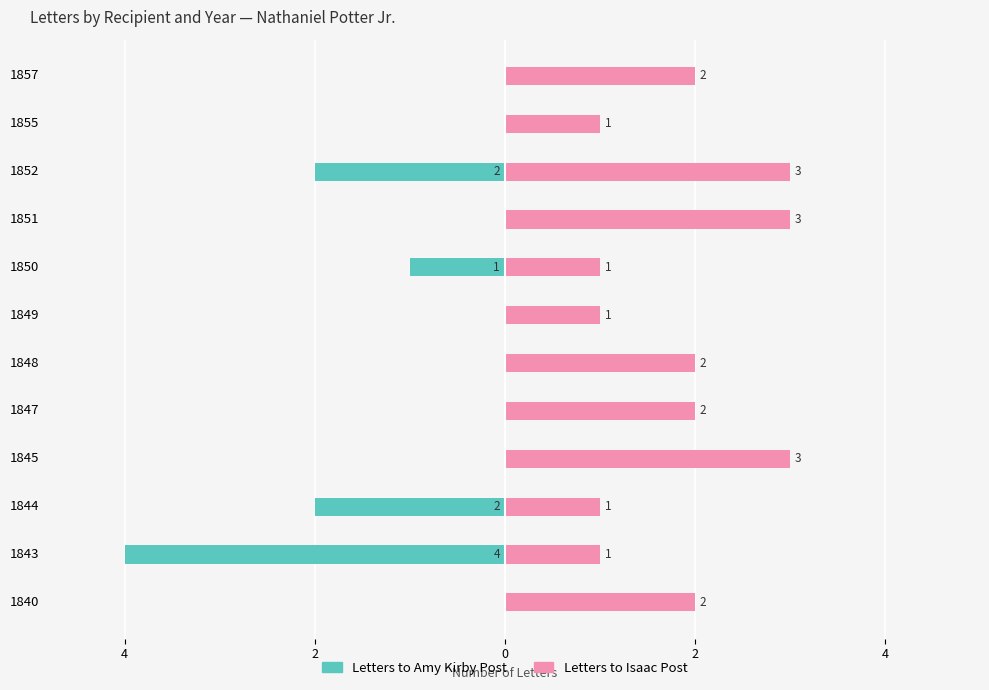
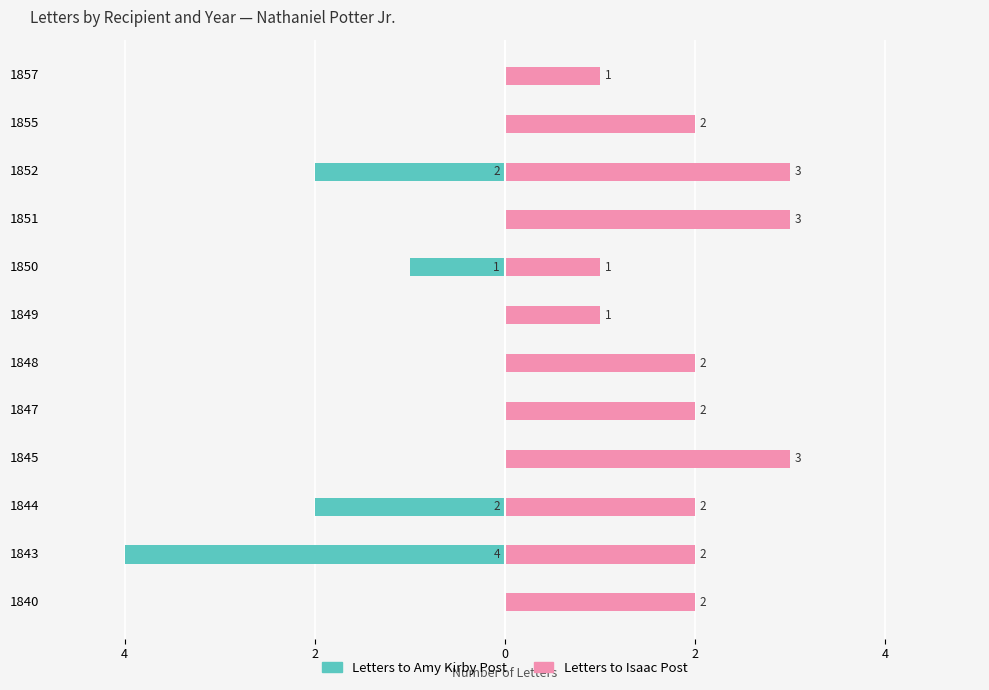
Letters to Isaac Post, 1857: 2 -> 1
Letters to Isaac Post, 1855: 1 -> 2
Letters to Isaac Post, 1844: 1 -> 2
Letters to Isaac Post, 1843: 1 -> 2
